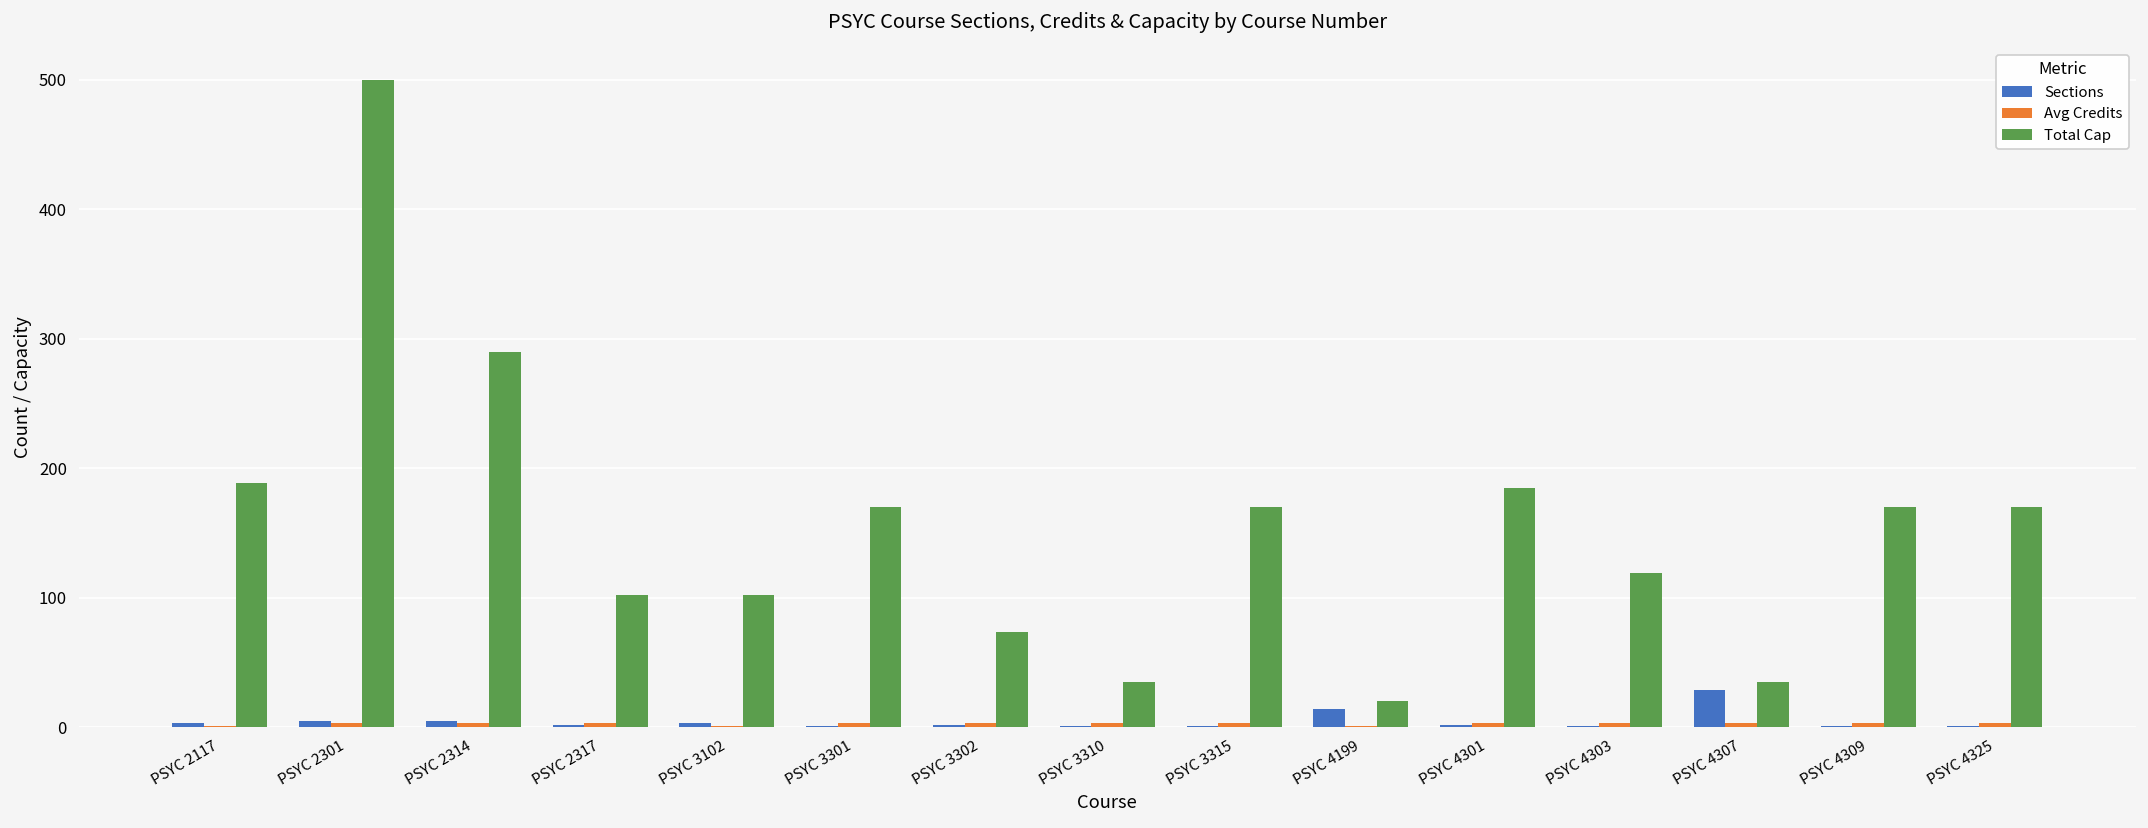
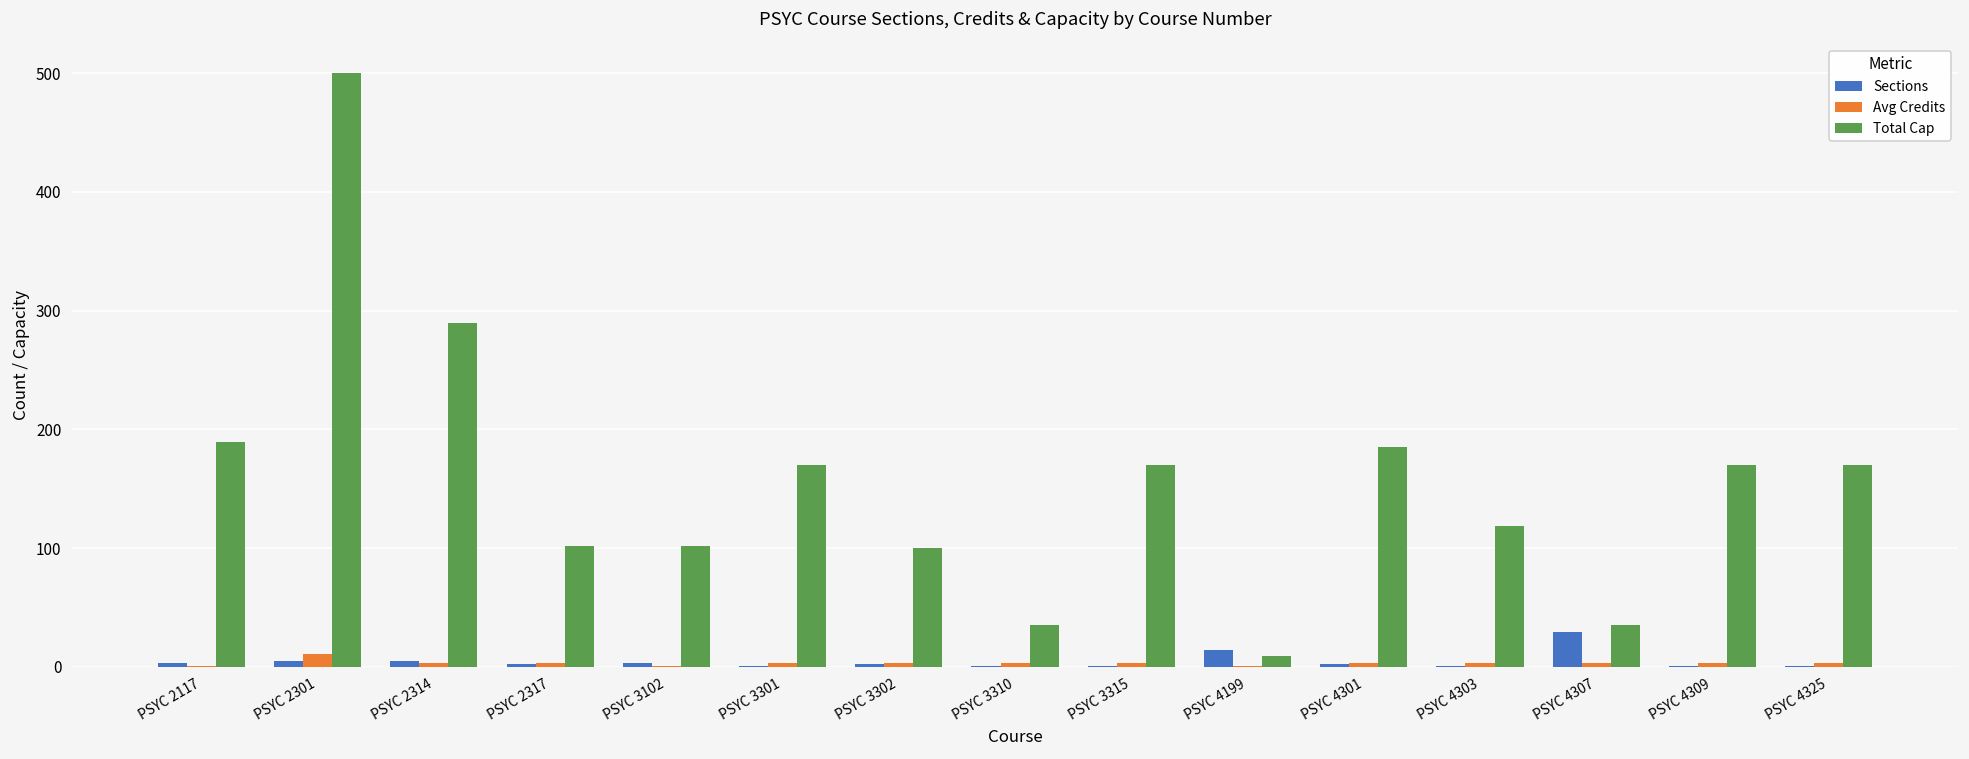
Avg Credits, PSYC 2301: 3 -> 11
Total Cap, PSYC 3302: 74 -> 100
Total Cap, PSYC 4199: 20 -> 9
